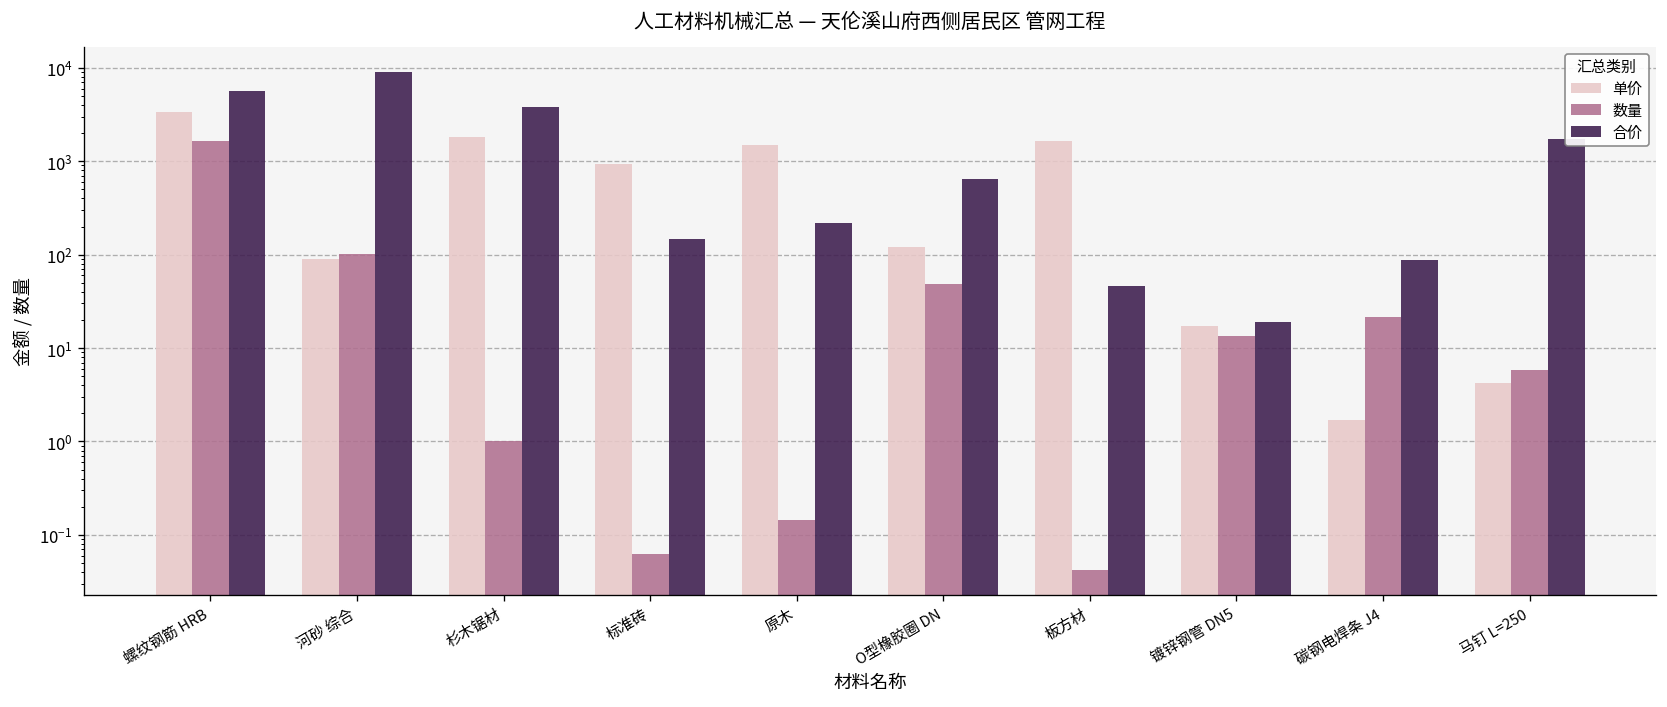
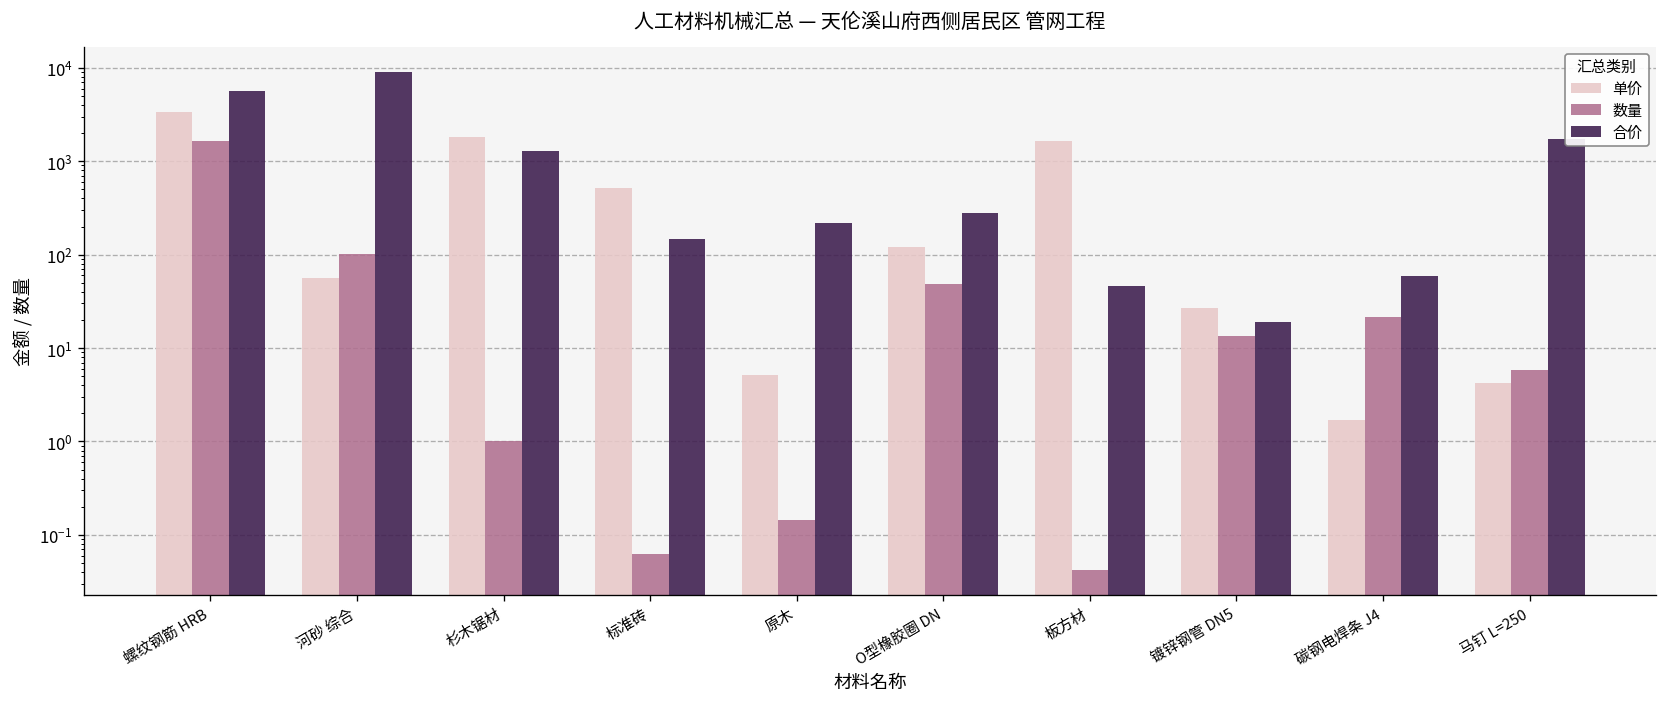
单价, 河砂 综合: 90 -> 60
合价, 杉木锯材: 4000 -> 1300
单价, 标准砖: 900 -> 500
单价, 原木: 1500 -> 5
合价, O型橡胶圈 DN: 600 -> 280
单价, 镀锌钢管 DN5: 17 -> 27
合价, 碳钢电焊条 J4: 90 -> 60
